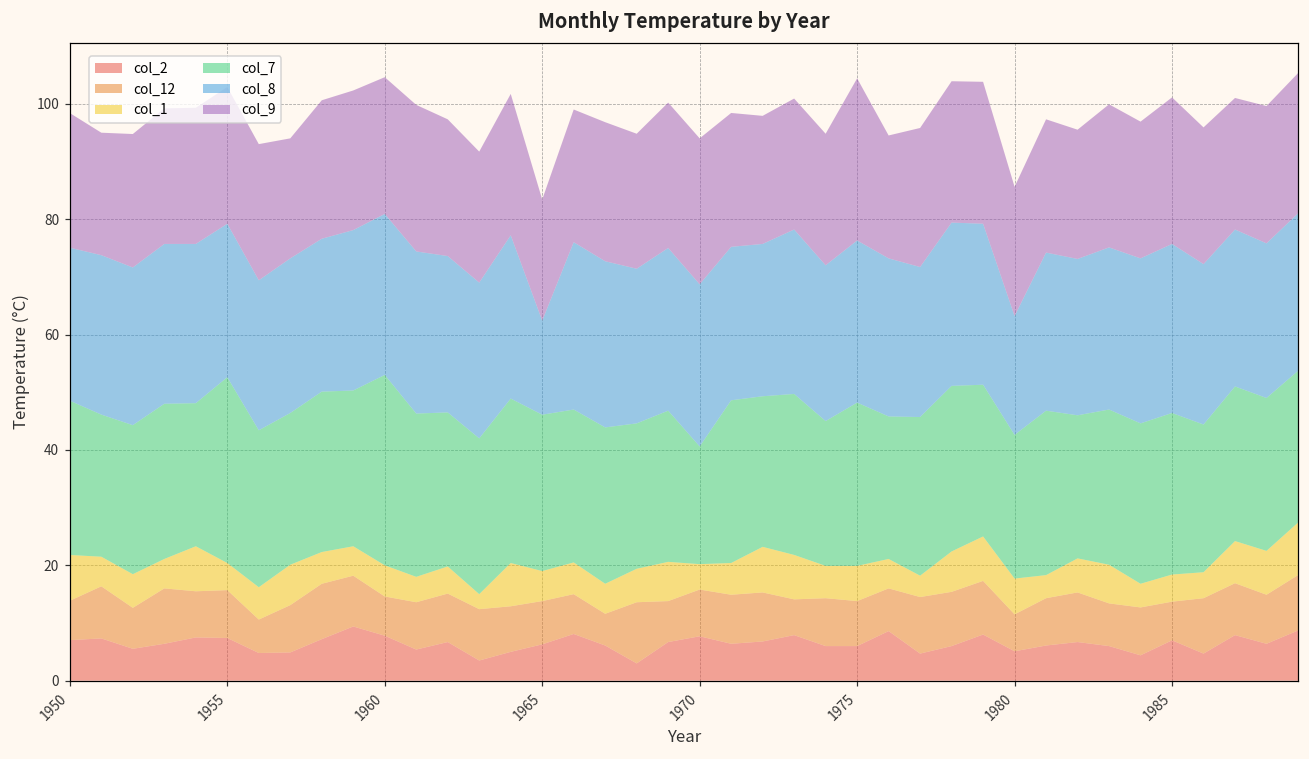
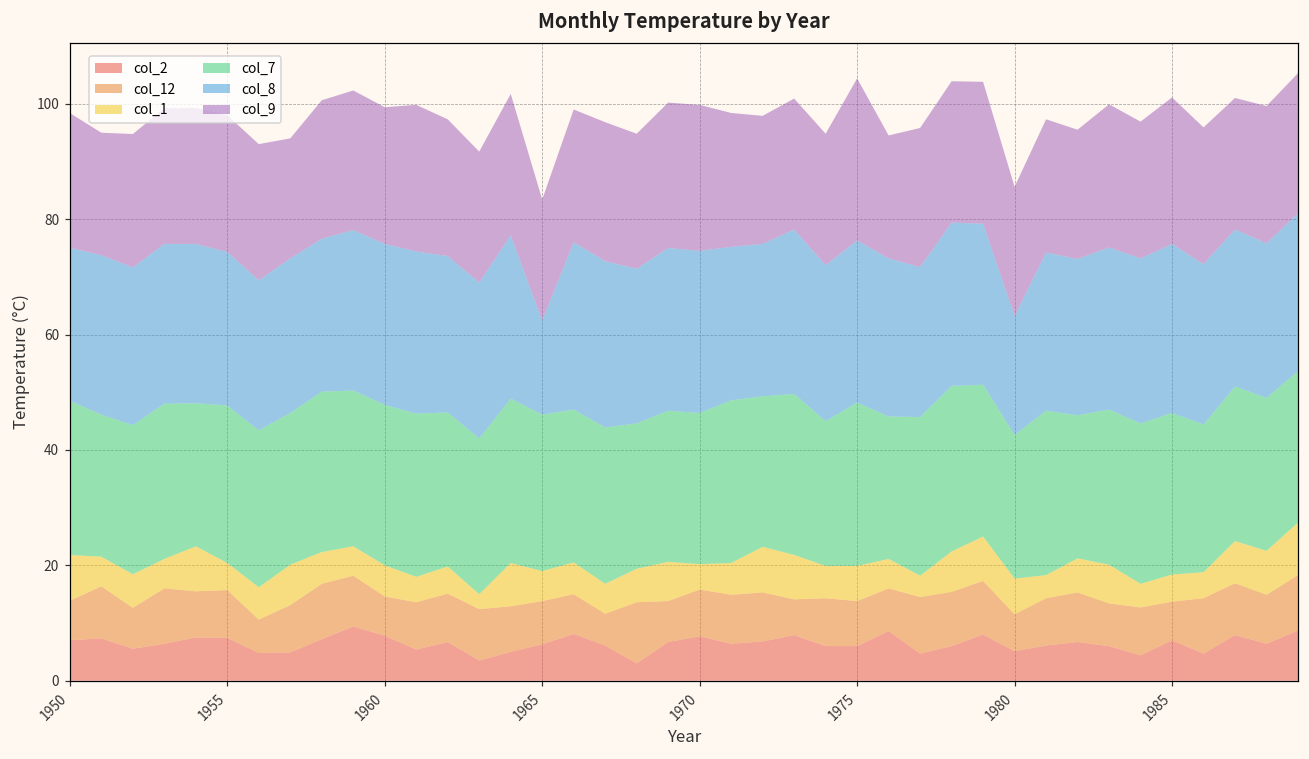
col_7, 1955: 32 -> 27
col_7, 1960: 33 -> 28
col_7, 1970: 20 -> 26
